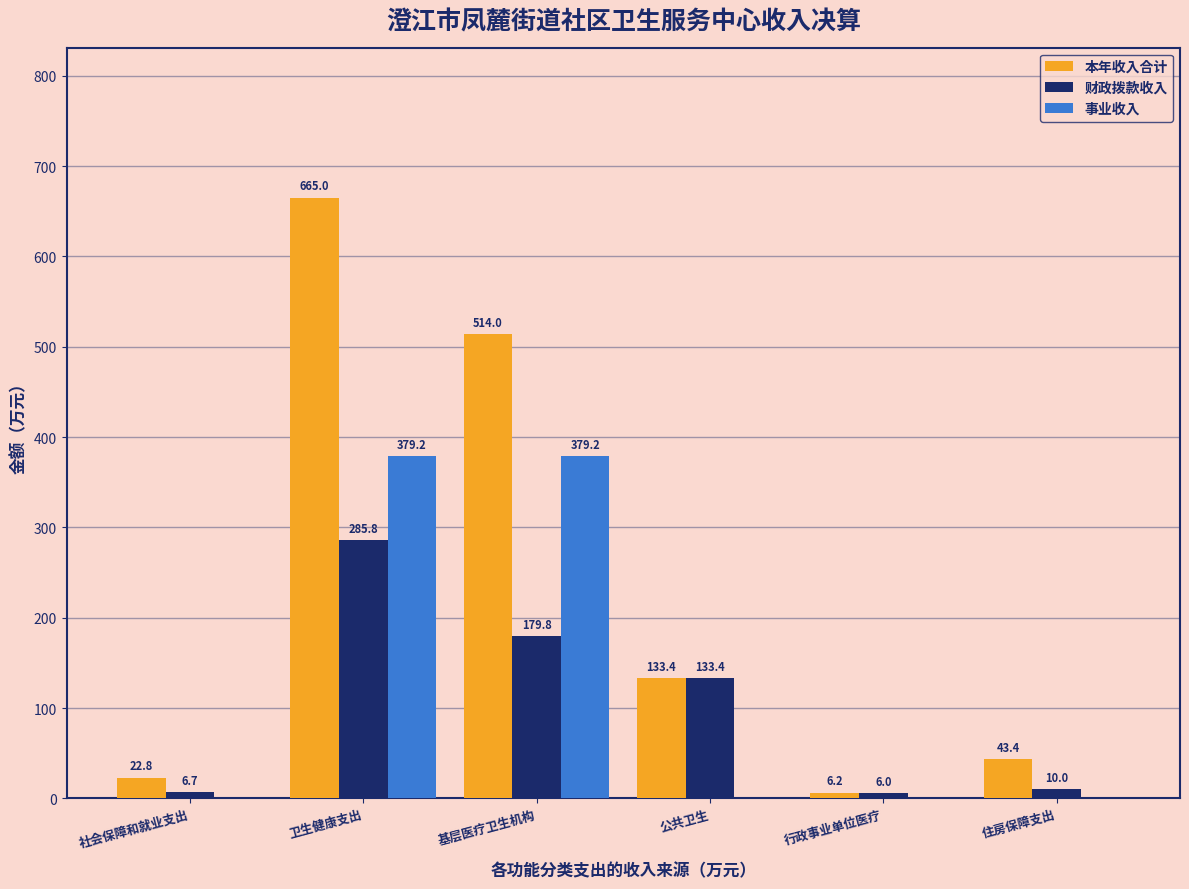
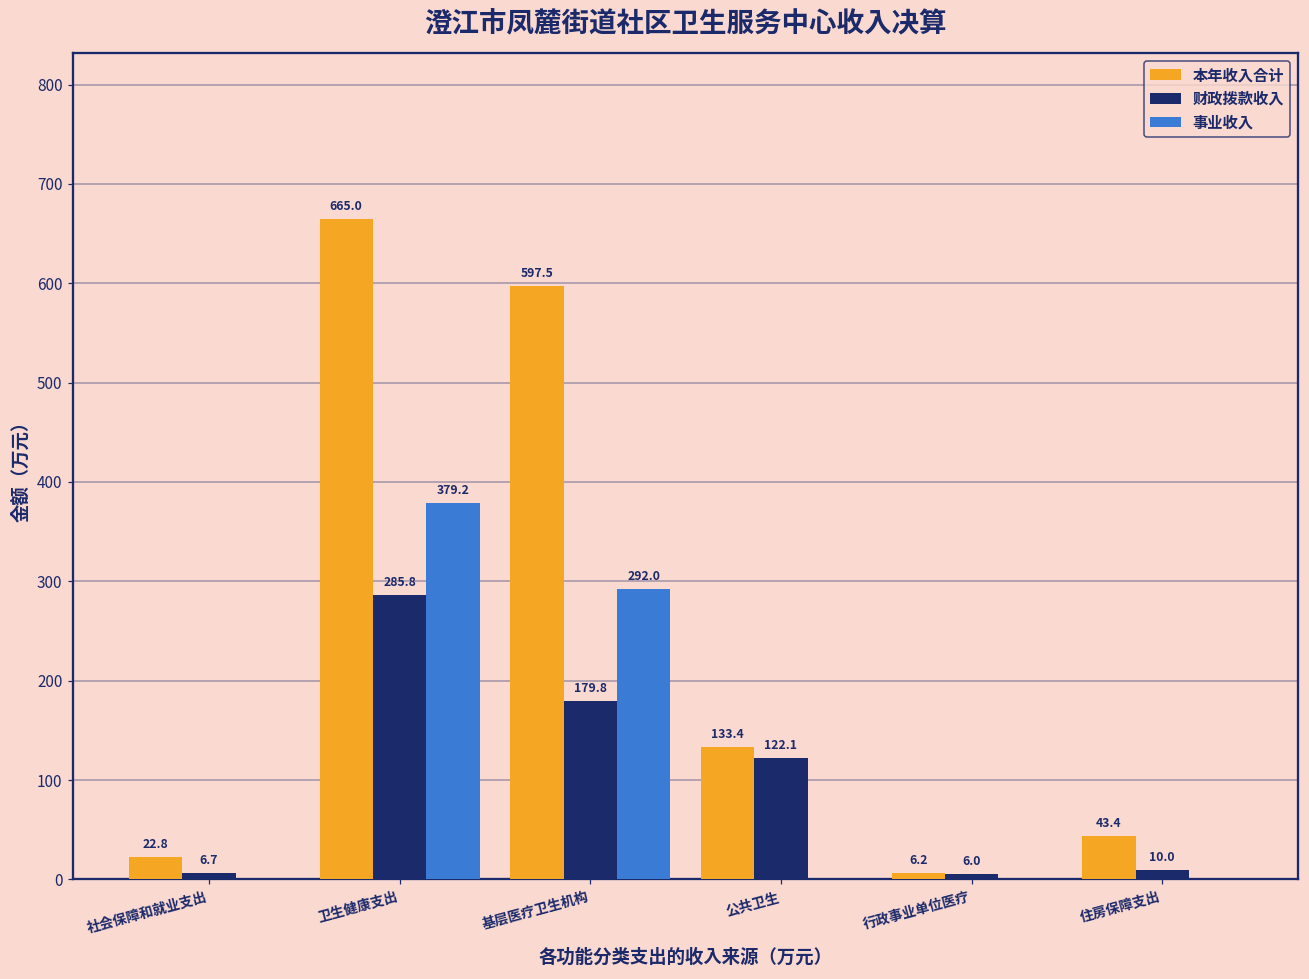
本年收入合计, 基层医疗卫生机构: 514.0 -> 597.5
事业收入, 基层医疗卫生机构: 379.2 -> 292.0
财政拨款收入, 公共卫生: 133.4 -> 122.1
